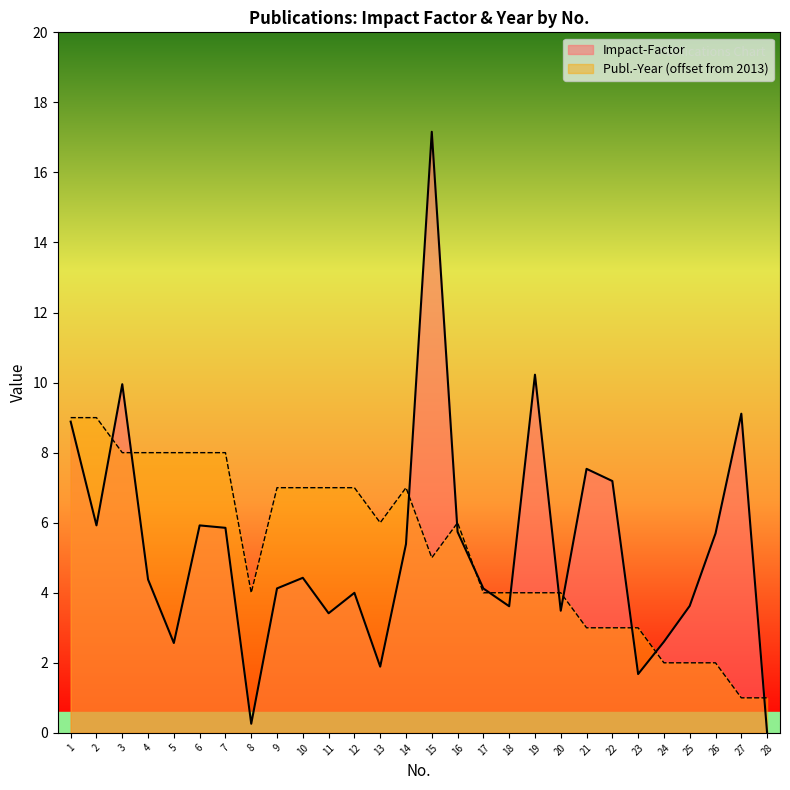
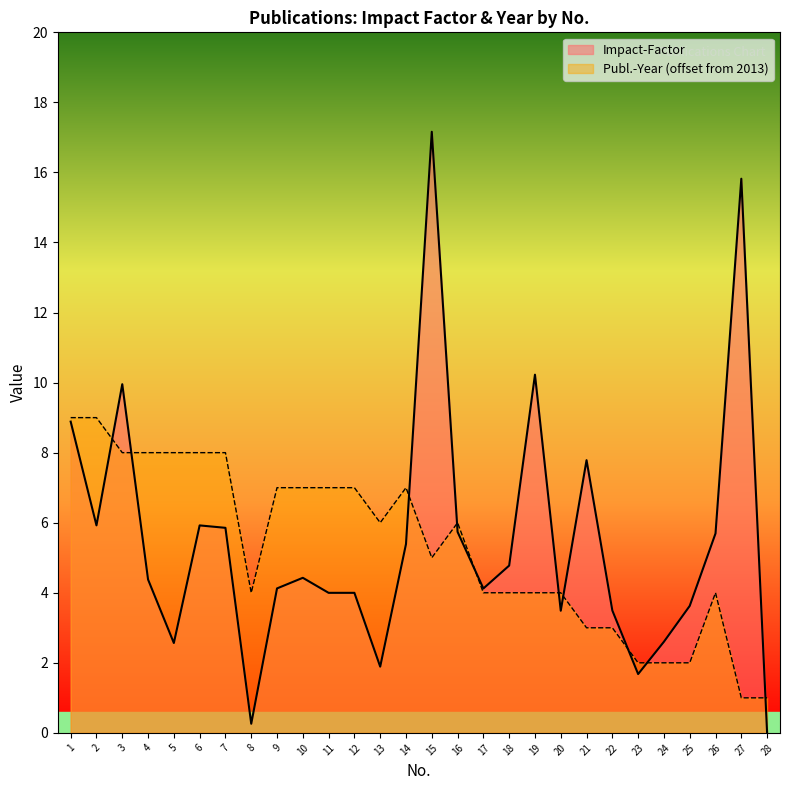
Impact-Factor, 11: 3.4 -> 4.0
Impact-Factor, 18: 3.6 -> 4.8
Impact-Factor, 21: 7.5 -> 7.8
Impact-Factor, 22: 7.2 -> 3.5
Publ.-Year (offset from 2013), 23: 3.0 -> 2.0
Publ.-Year (offset from 2013), 26: 2.0 -> 4.0
Impact-Factor, 27: 9.1 -> 15.8
